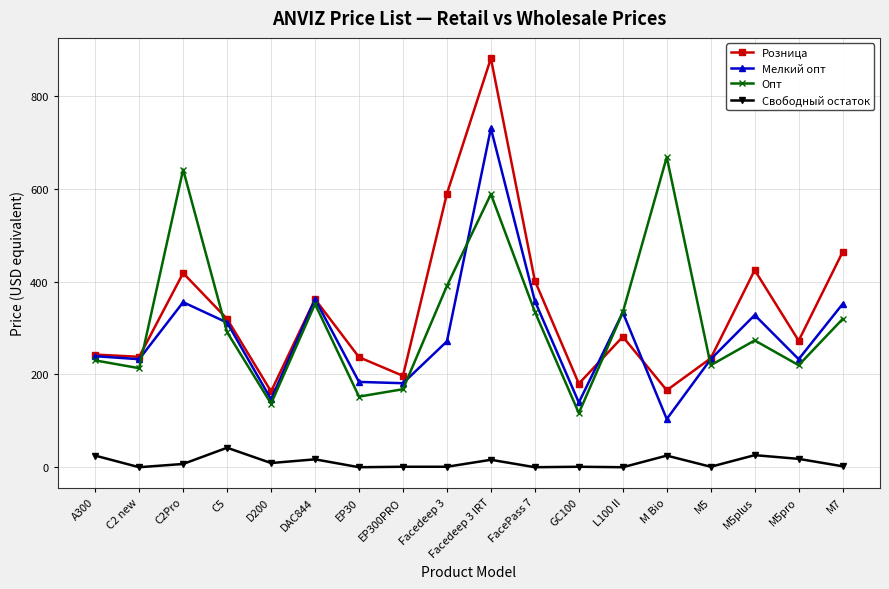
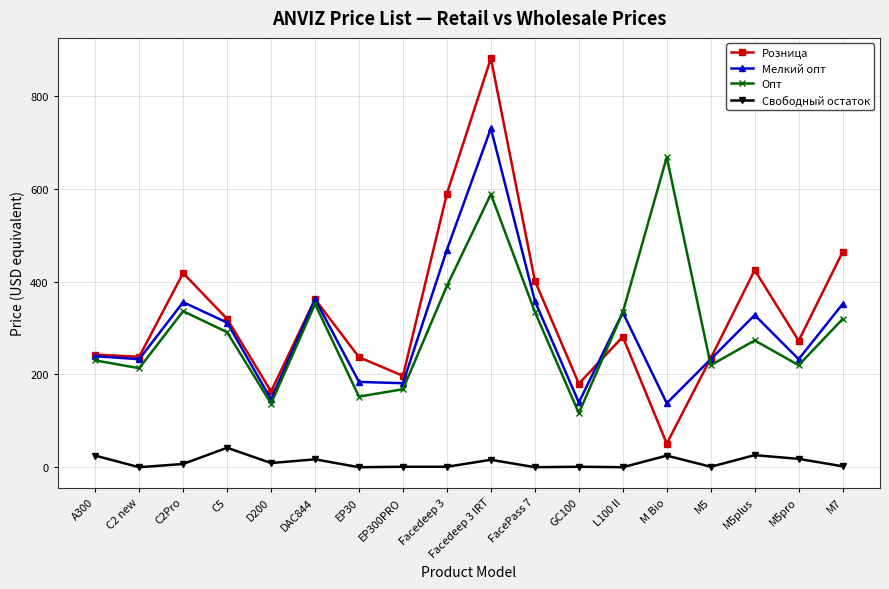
Опт, C2Pro: 640 -> 340
Мелкий опт, Facedeep 3: 270 -> 470
Розница, M Bio: 170 -> 50
Мелкий опт, M Bio: 100 -> 140
